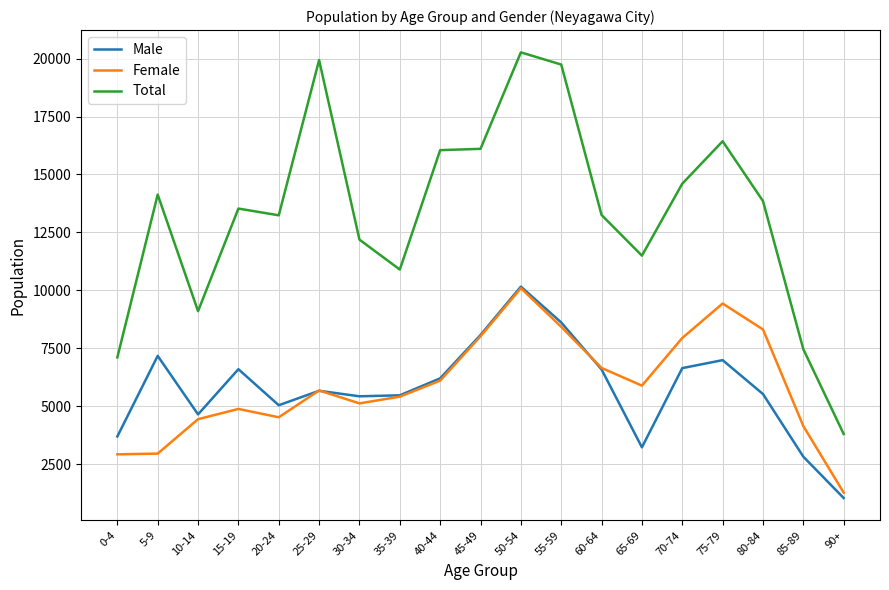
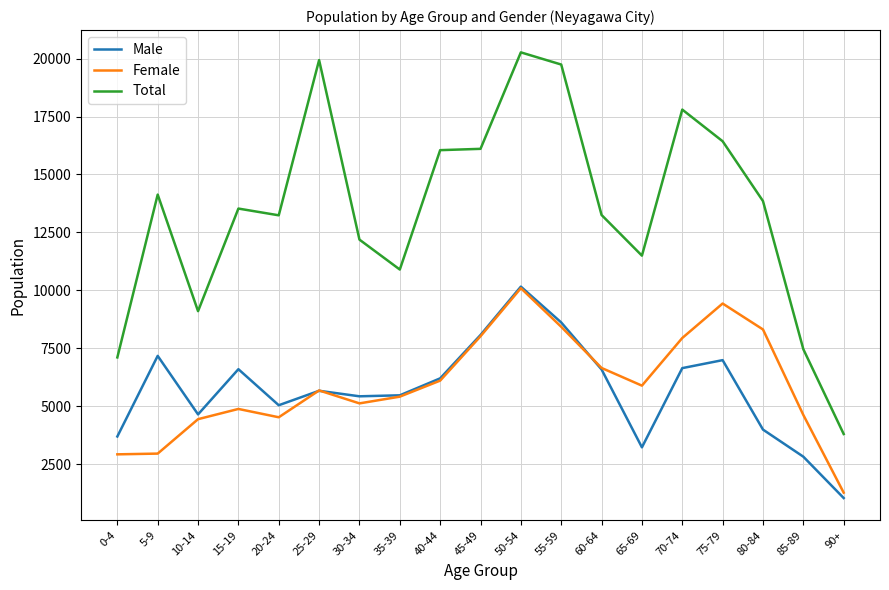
Total, 70-74: 14600 -> 17800
Male, 80-84: 5500 -> 4000
Female, 85-89: 4200 -> 4600
